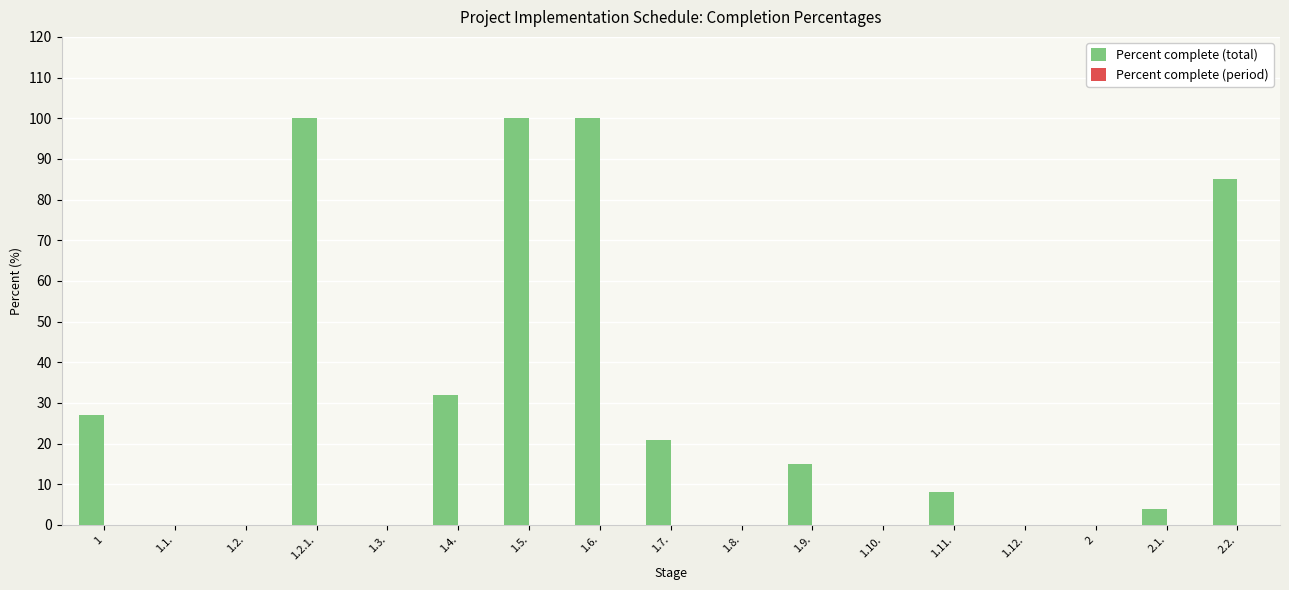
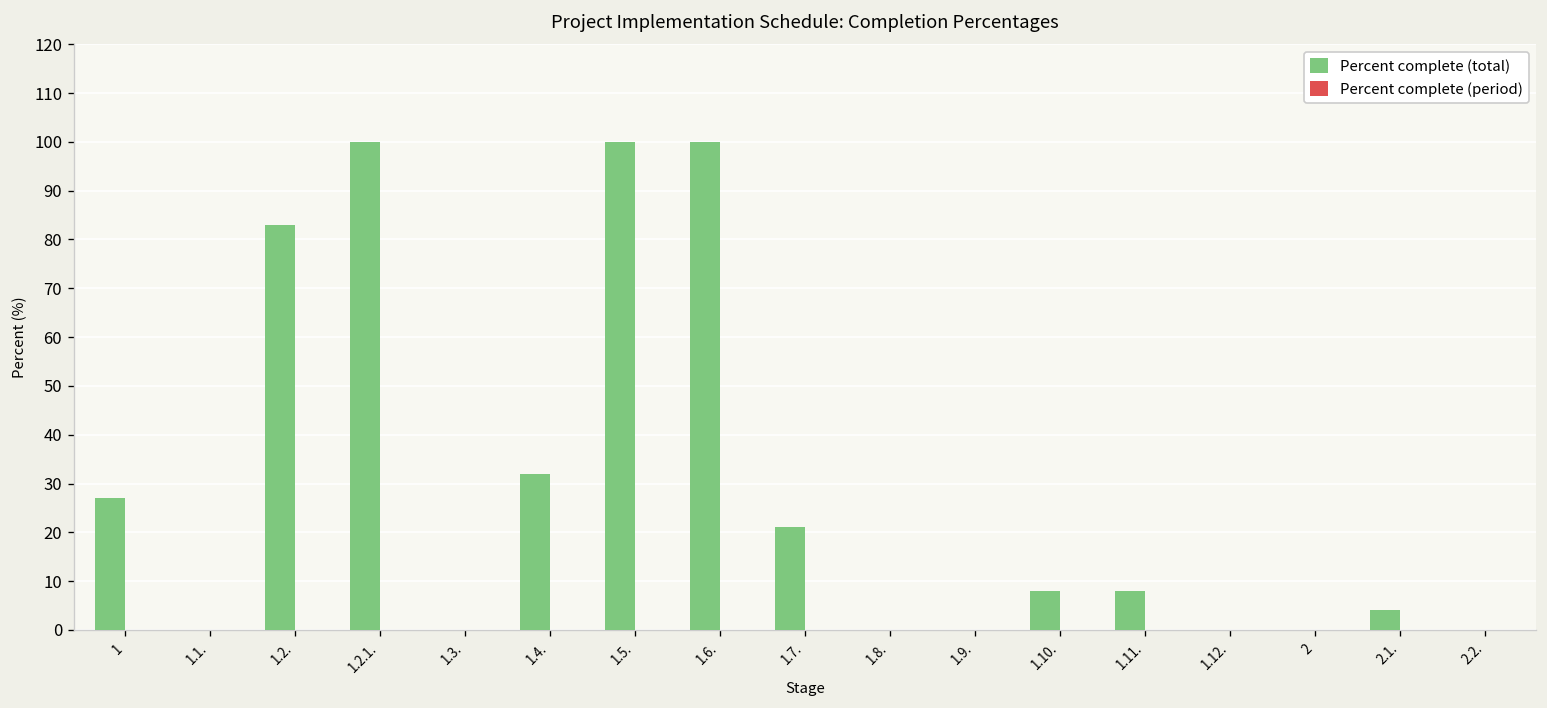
Percent complete (total), 1.2.: 0 -> 83
Percent complete (total), 1.9.: 15 -> 0
Percent complete (total), 1.10.: 0 -> 8
Percent complete (total), 2.2.: 85 -> 0
